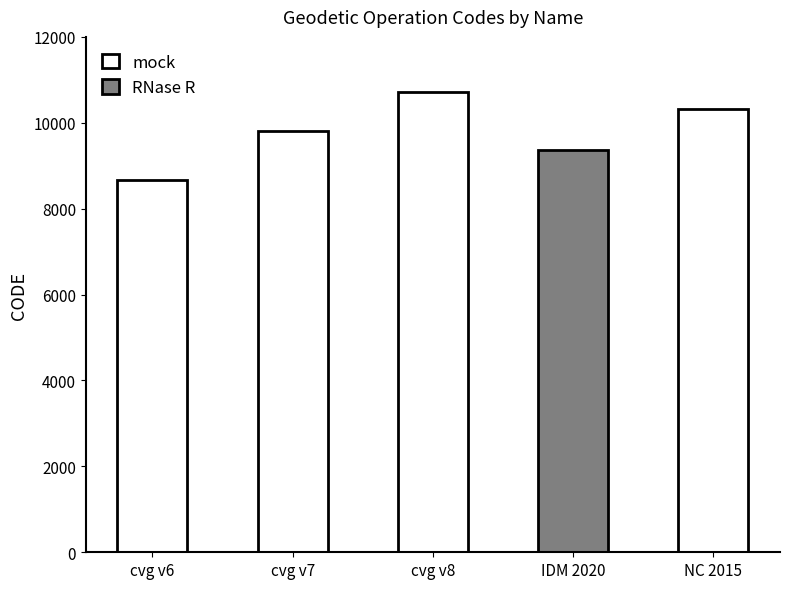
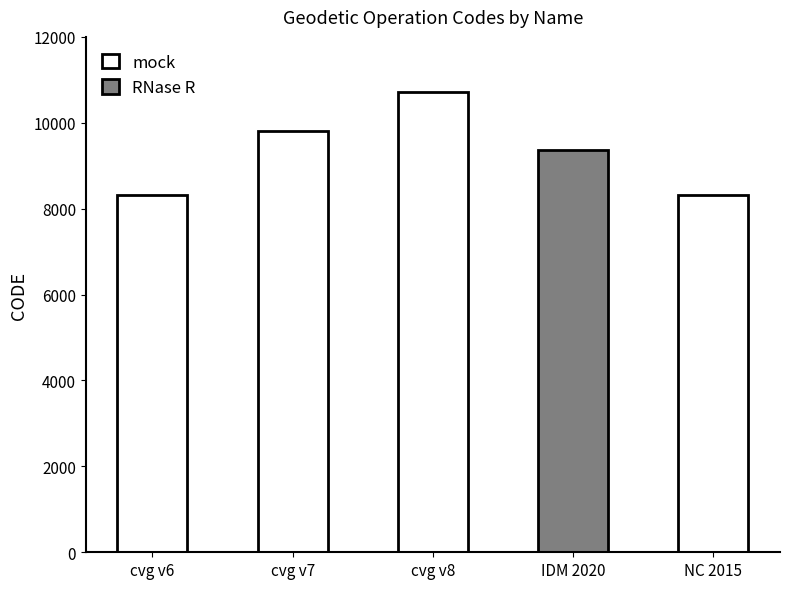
cvg v6: 8700 -> 8300
NC 2015: 10300 -> 8300
